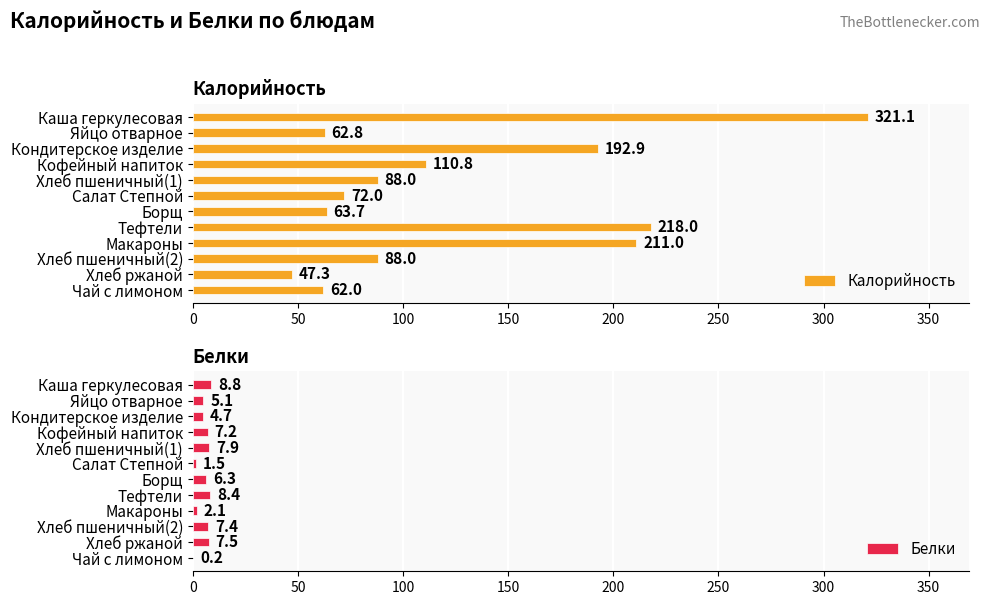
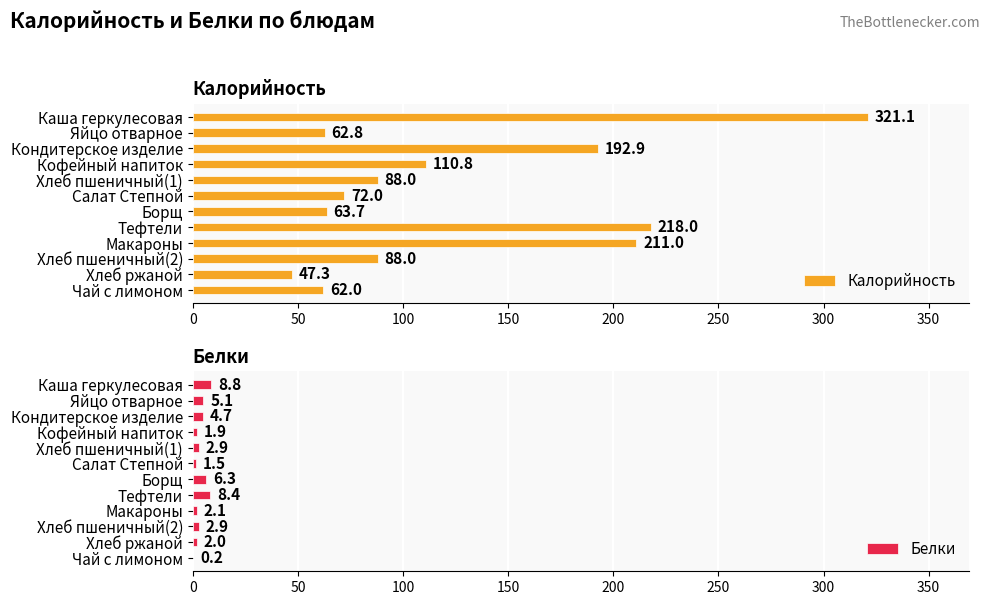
Белки, Кофейный напиток: 7.2 -> 1.9
Белки, Хлеб пшеничный(1): 7.9 -> 2.9
Белки, Хлеб пшеничный(2): 7.4 -> 2.9
Белки, Хлеб ржаной: 7.5 -> 2.0
